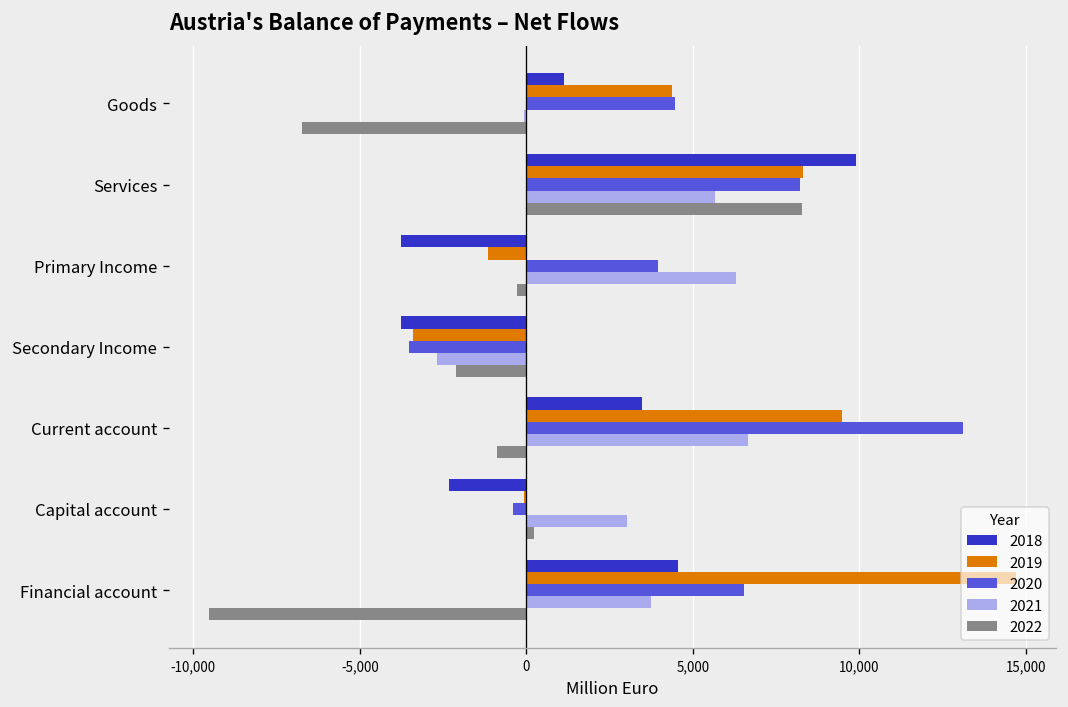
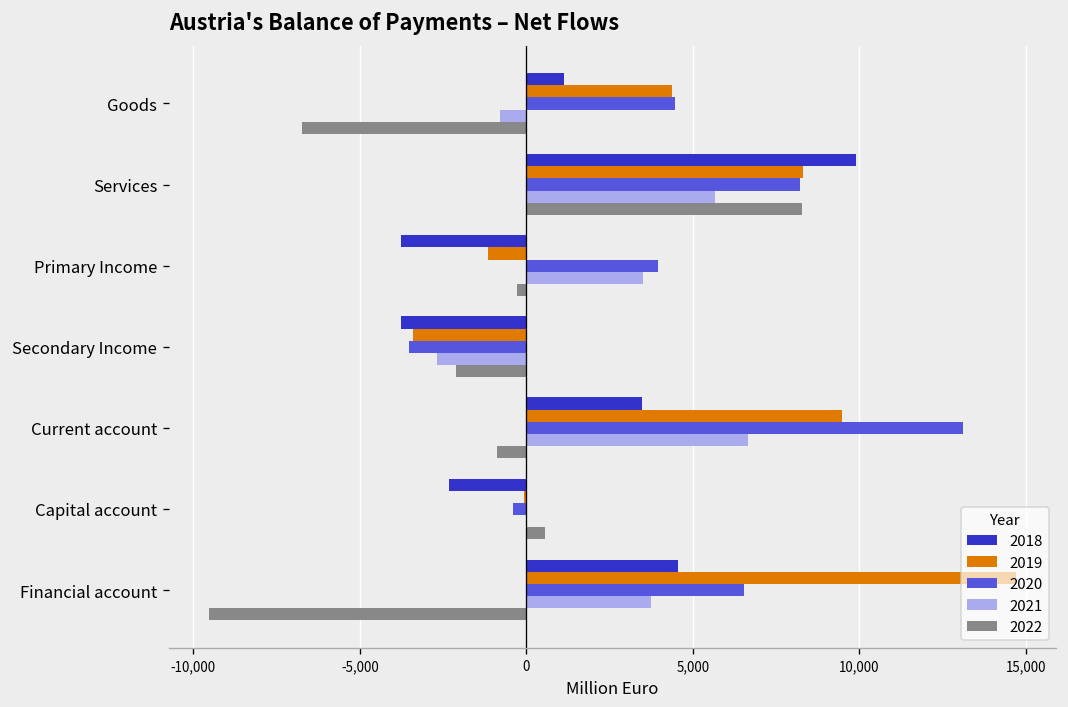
2021, Goods: -100 -> -800
2021, Primary Income: 6,300 -> 3,500
2021, Capital account: 3,000 -> 0
2022, Capital account: 200 -> 600
